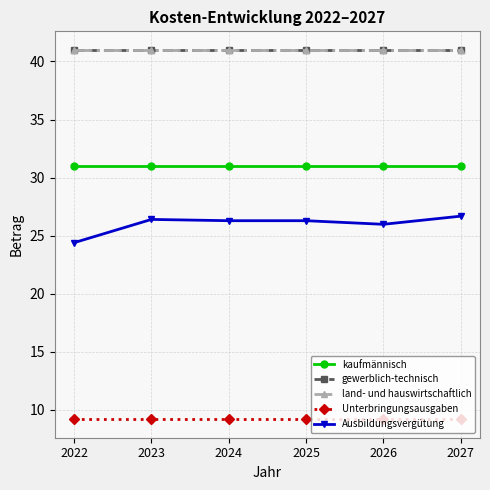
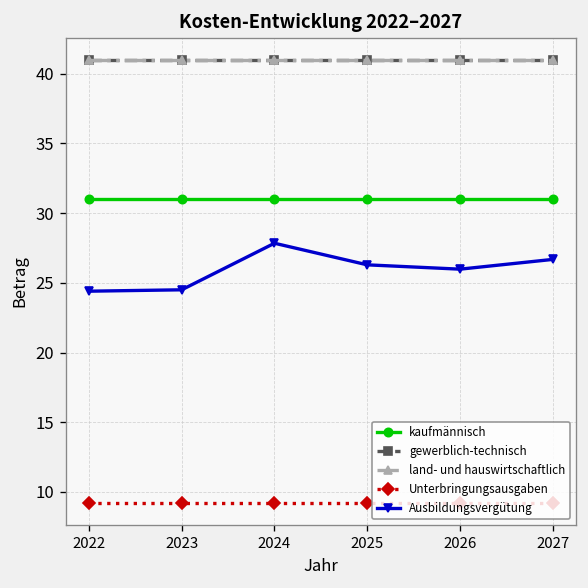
Ausbildungsvergütung, 2023: 26.4 -> 24.5
Ausbildungsvergütung, 2024: 26.3 -> 27.8
